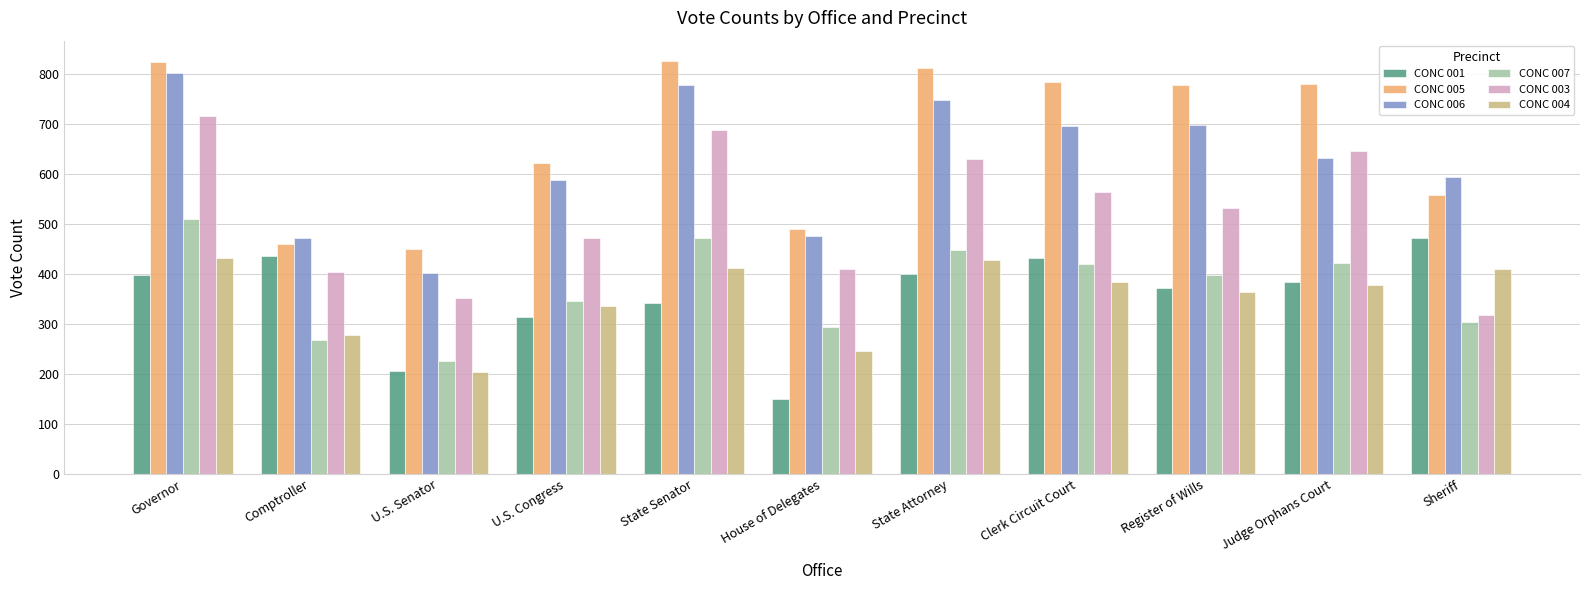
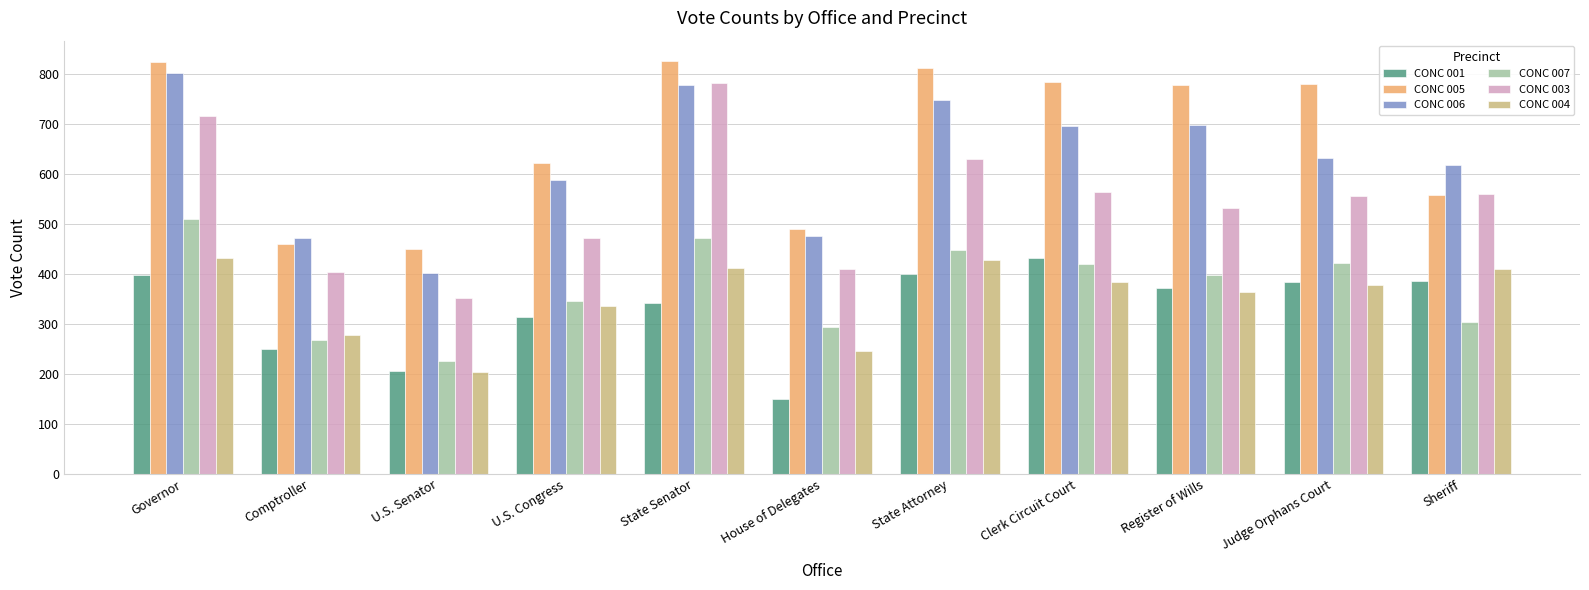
CONC 001, Comptroller: 440 -> 250
CONC 003, State Senator: 690 -> 780
CONC 003, Judge Orphans Court: 650 -> 560
CONC 001, Sheriff: 470 -> 390
CONC 006, Sheriff: 590 -> 620
CONC 003, Sheriff: 320 -> 560
